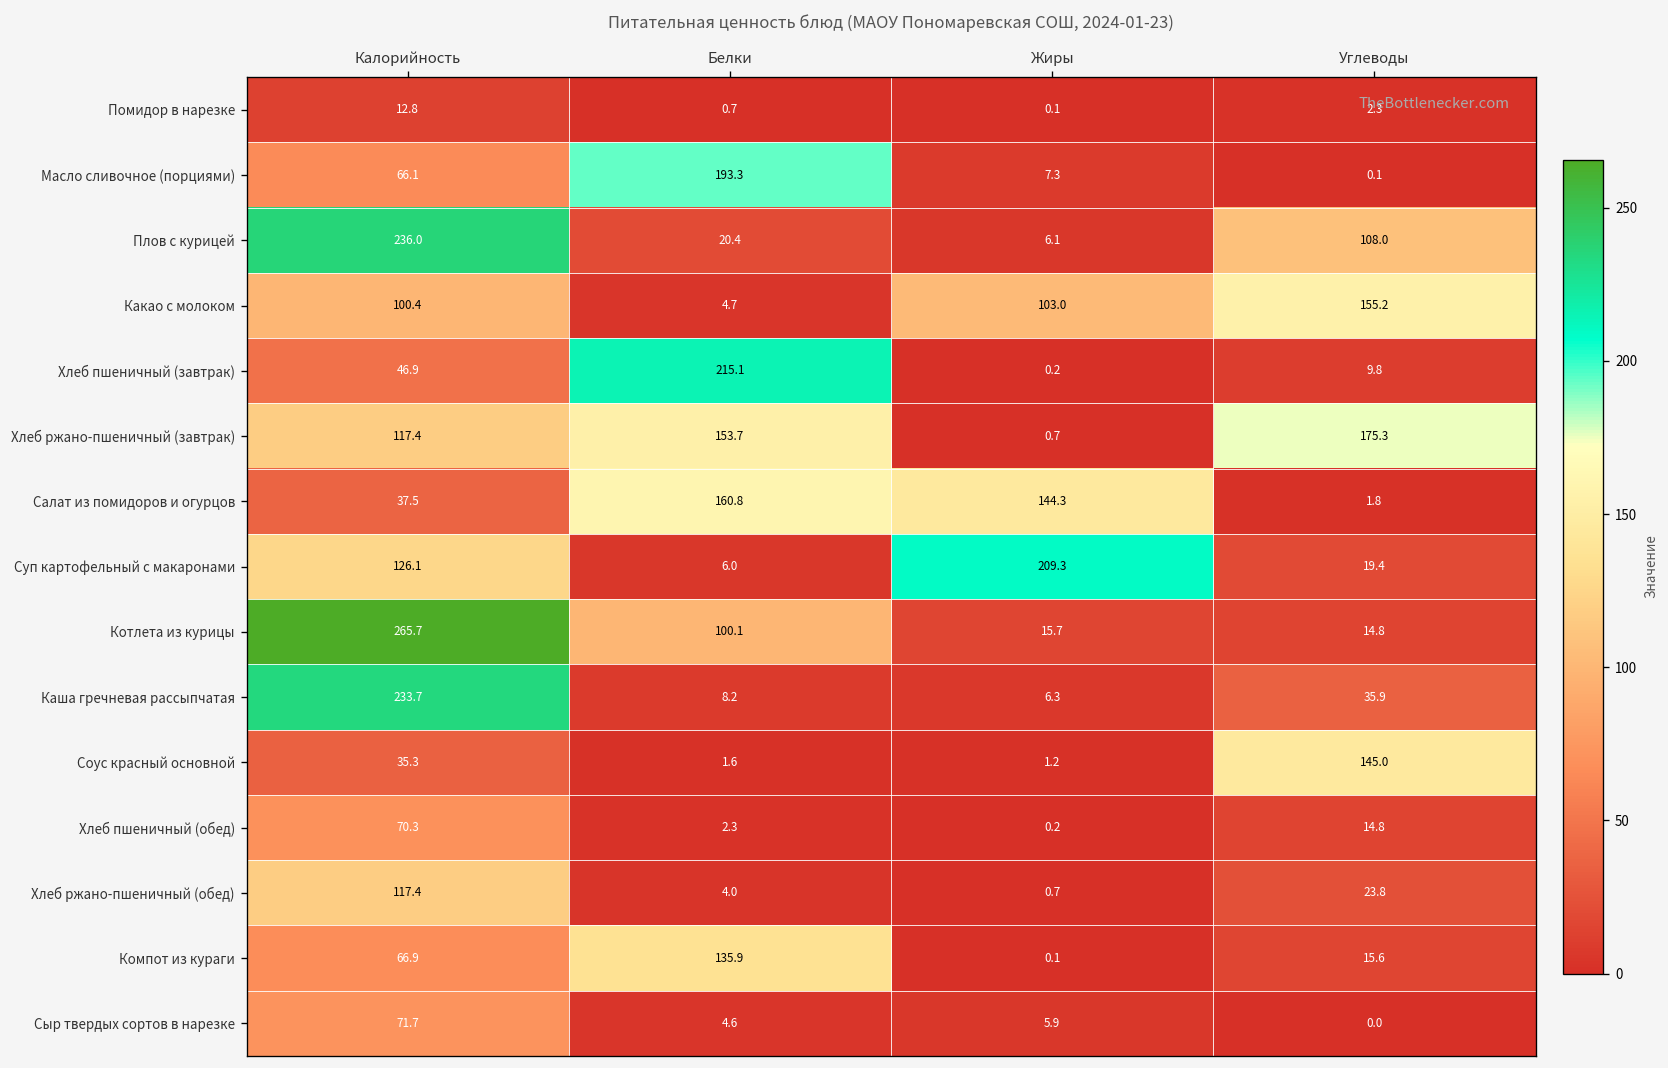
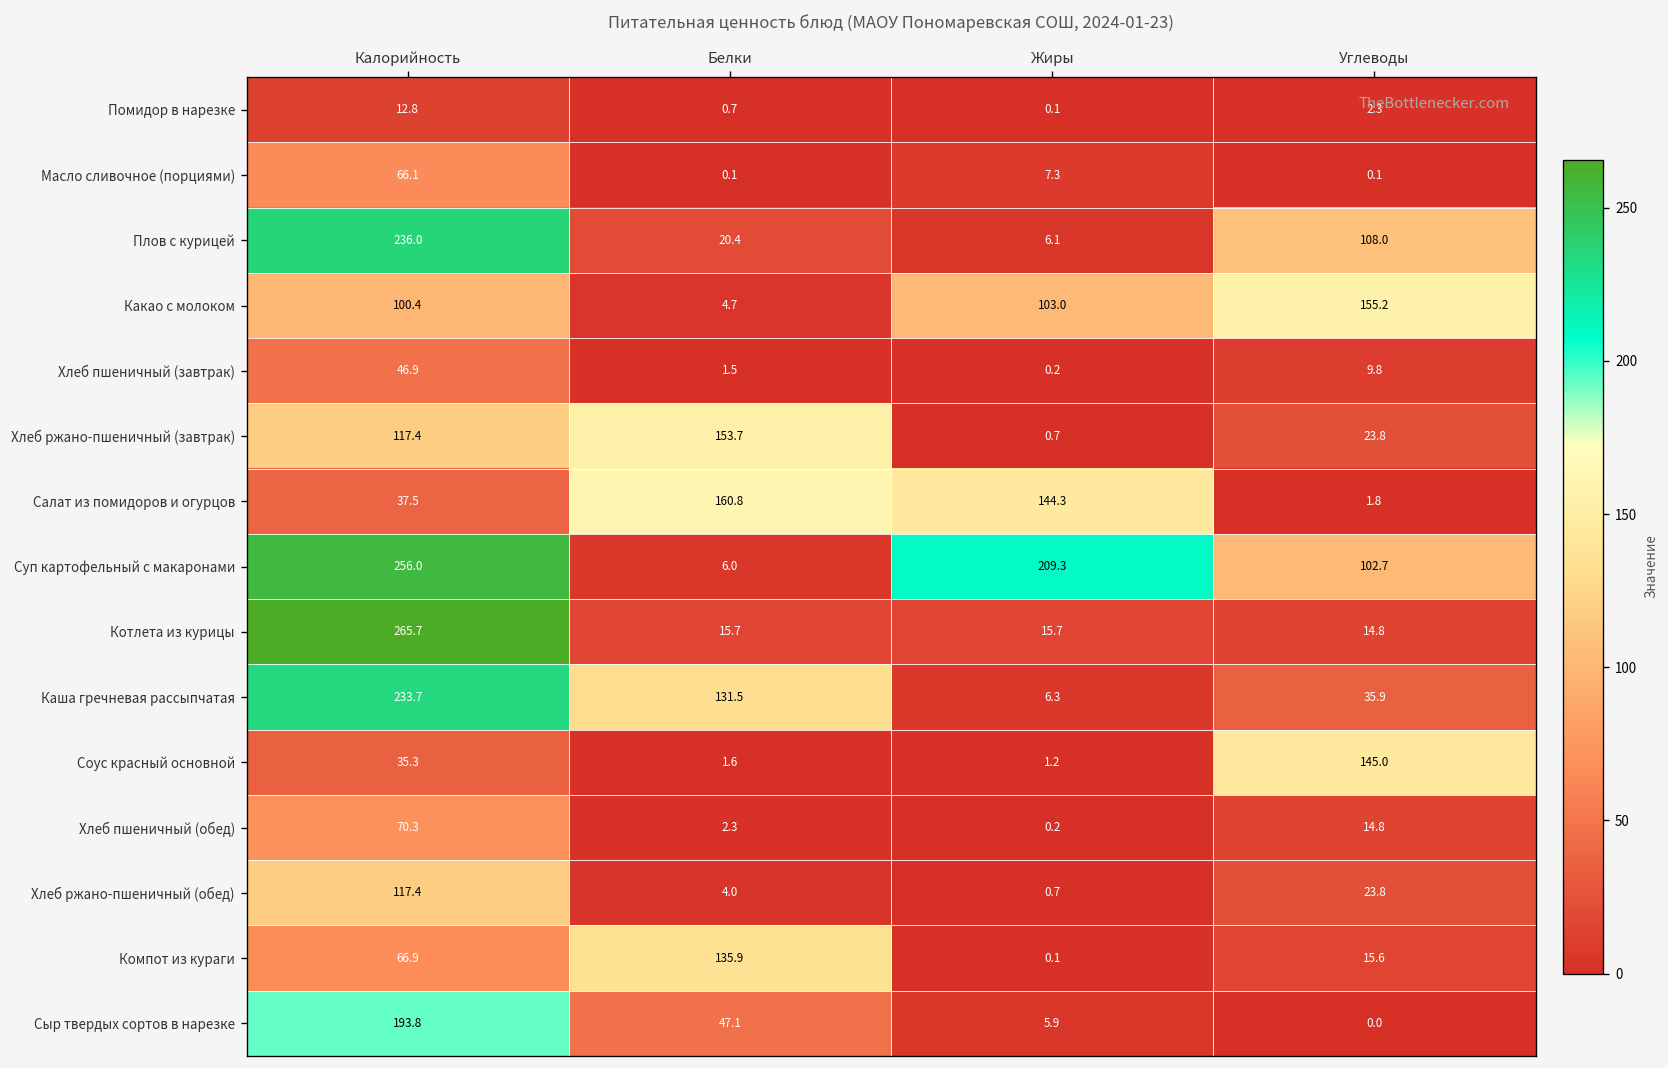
Масло сливочное (порциями), Белки: 193.3 -> 0.1
Хлеб пшеничный (завтрак), Белки: 215.1 -> 1.5
Хлеб ржано-пшеничный (завтрак), Углеводы: 175.3 -> 23.8
Суп картофельный с макаронами, Калорийность: 126.1 -> 256.0
Суп картофельный с макаронами, Углеводы: 19.4 -> 102.7
Котлета из курицы, Белки: 100.1 -> 15.7
Каша гречневая рассыпчатая, Белки: 8.2 -> 131.5
Сыр твердых сортов в нарезке, Калорийность: 71.7 -> 193.8
Сыр твердых сортов в нарезке, Белки: 4.6 -> 47.1
